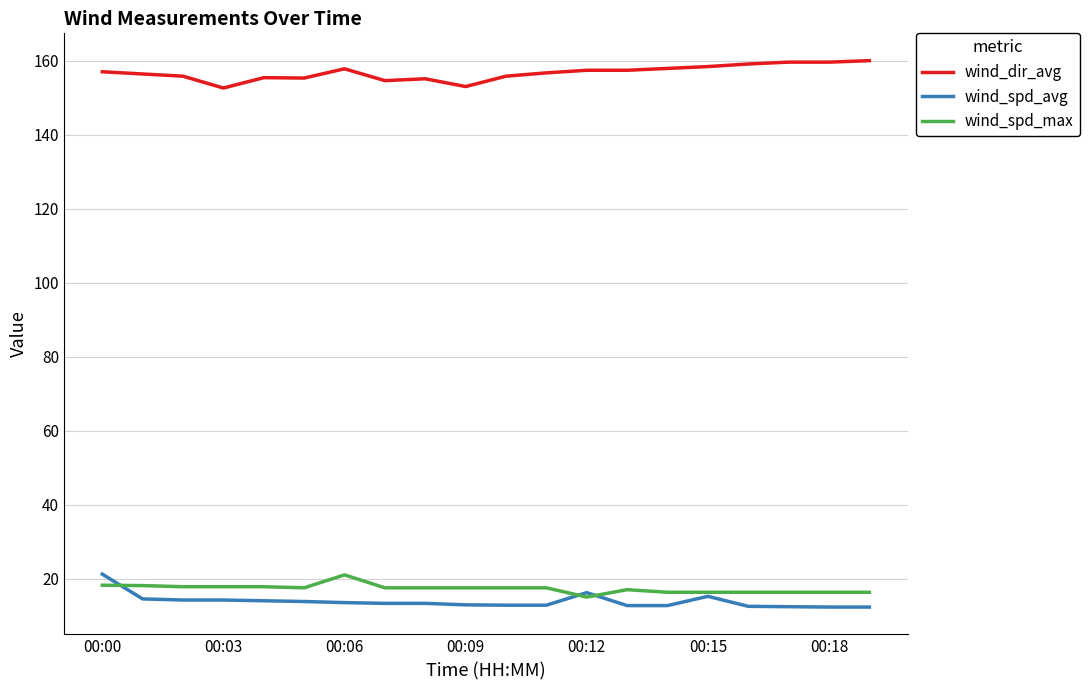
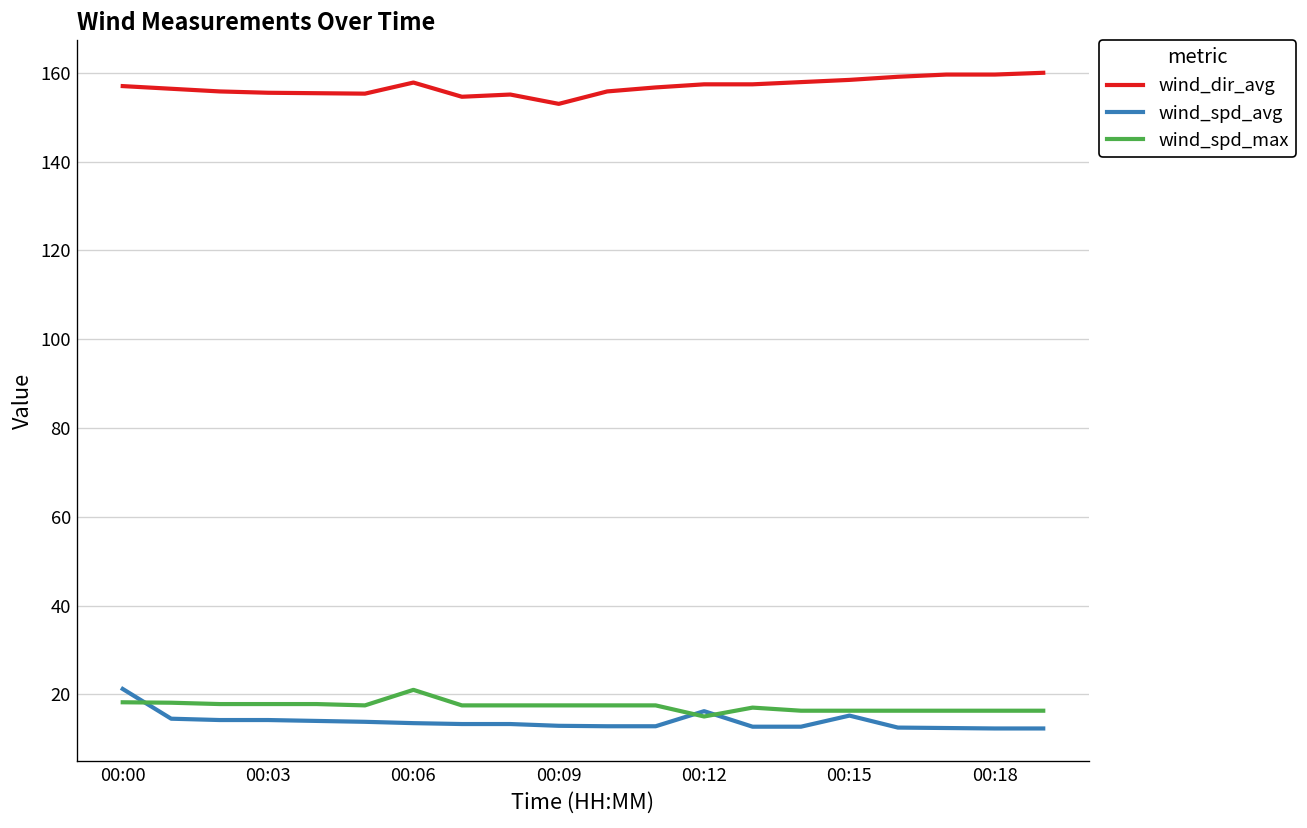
wind_dir_avg, 00:03: 153 -> 156
